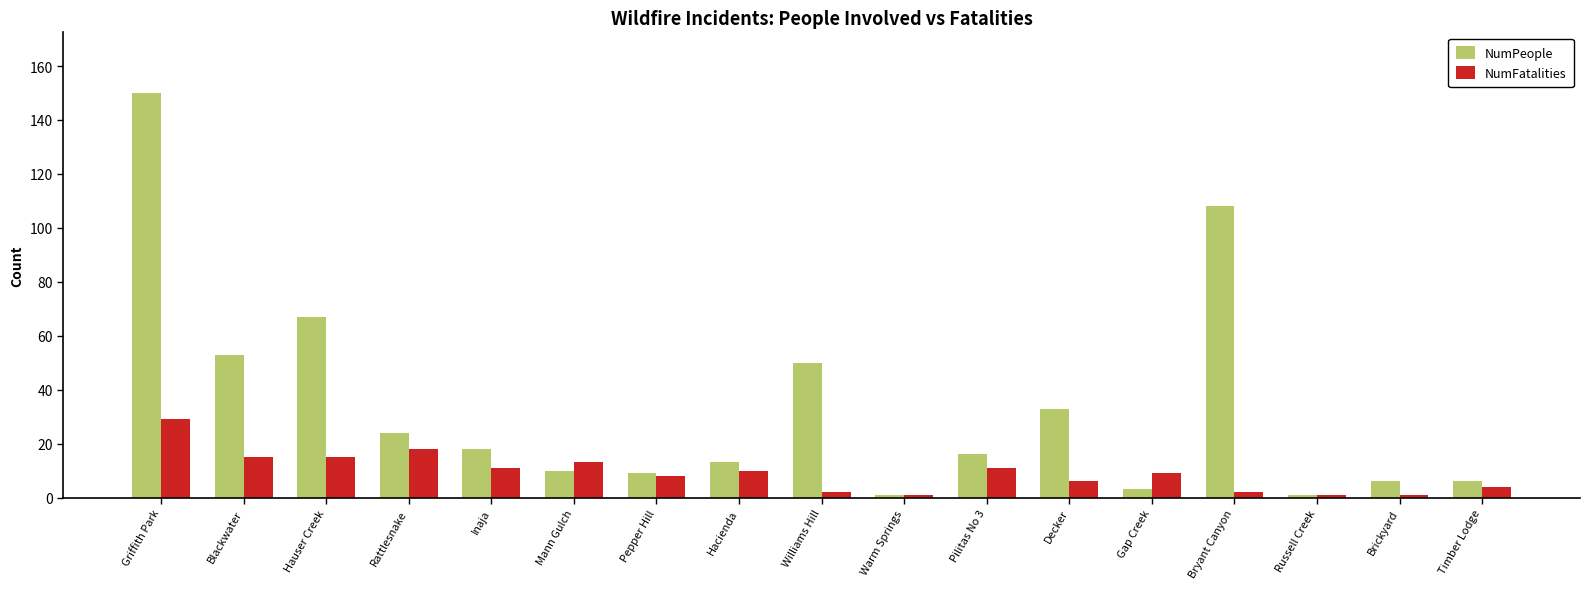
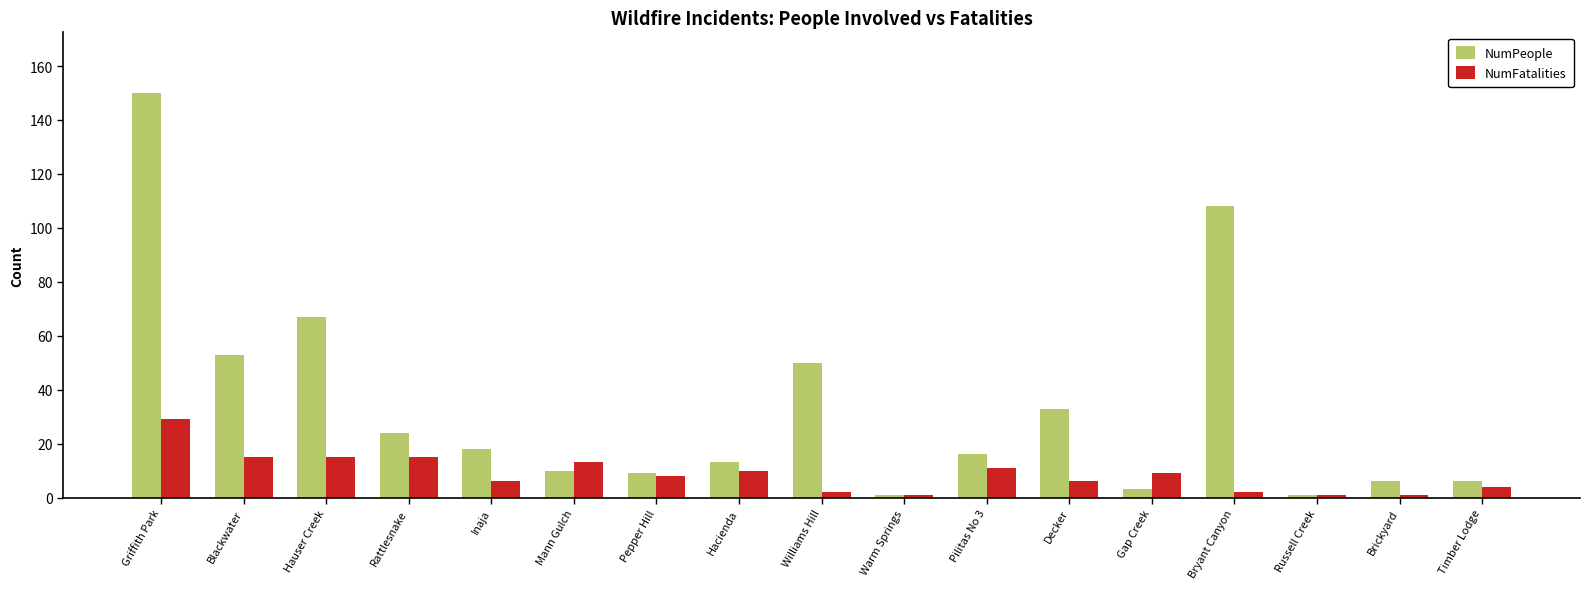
NumFatalities, Rattlesnake: 18 -> 15
NumFatalities, Inaja: 11 -> 6
